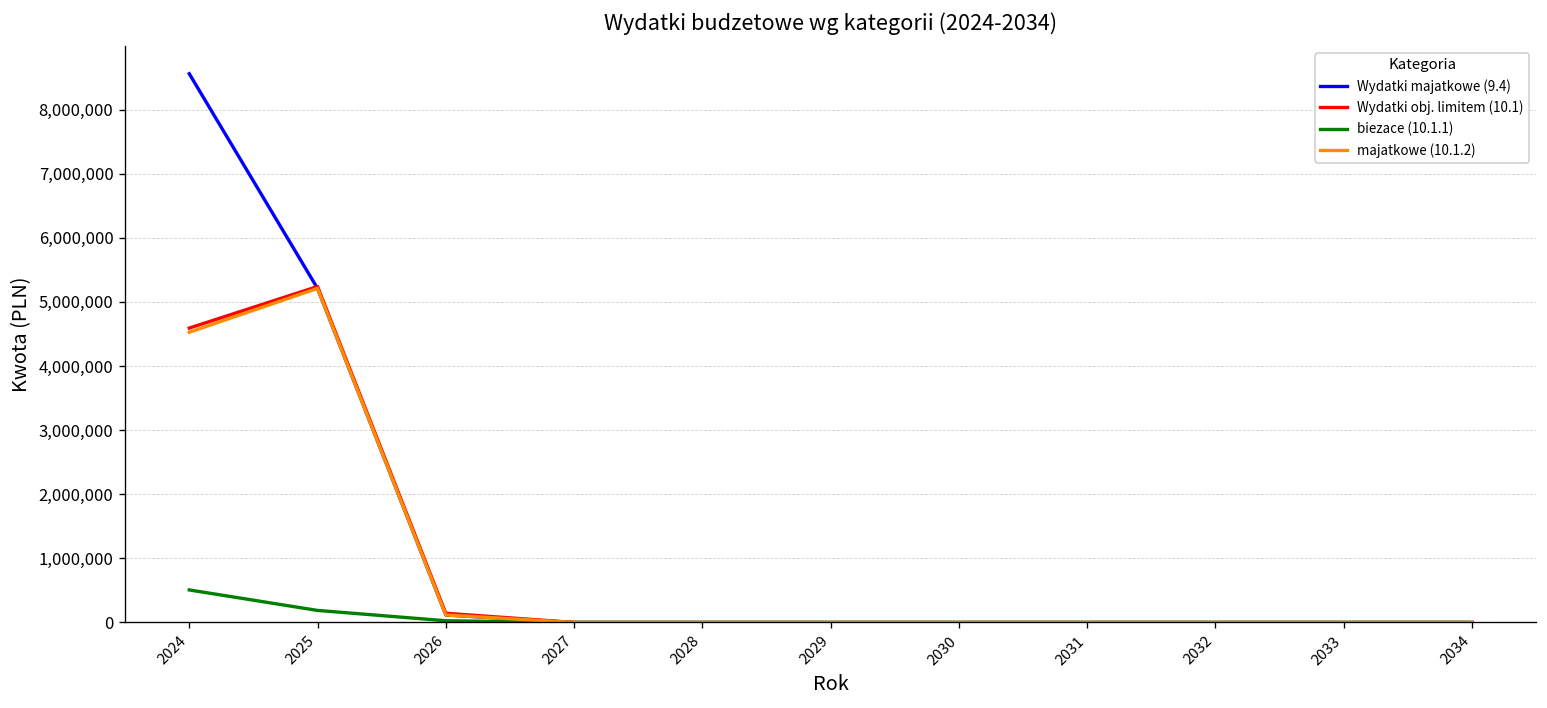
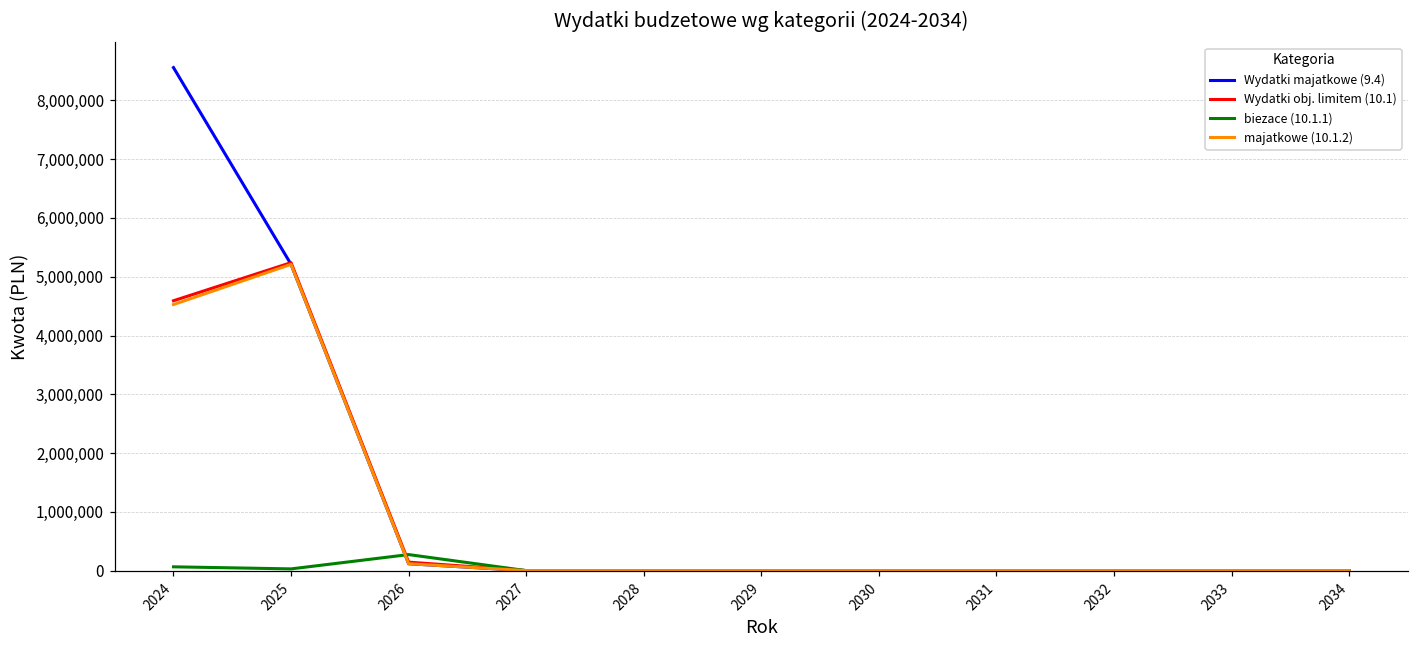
biezace (10.1.1), 2024: 500,000 -> 100,000
biezace (10.1.1), 2025: 200,000 -> 0
biezace (10.1.1), 2026: 0 -> 300,000
